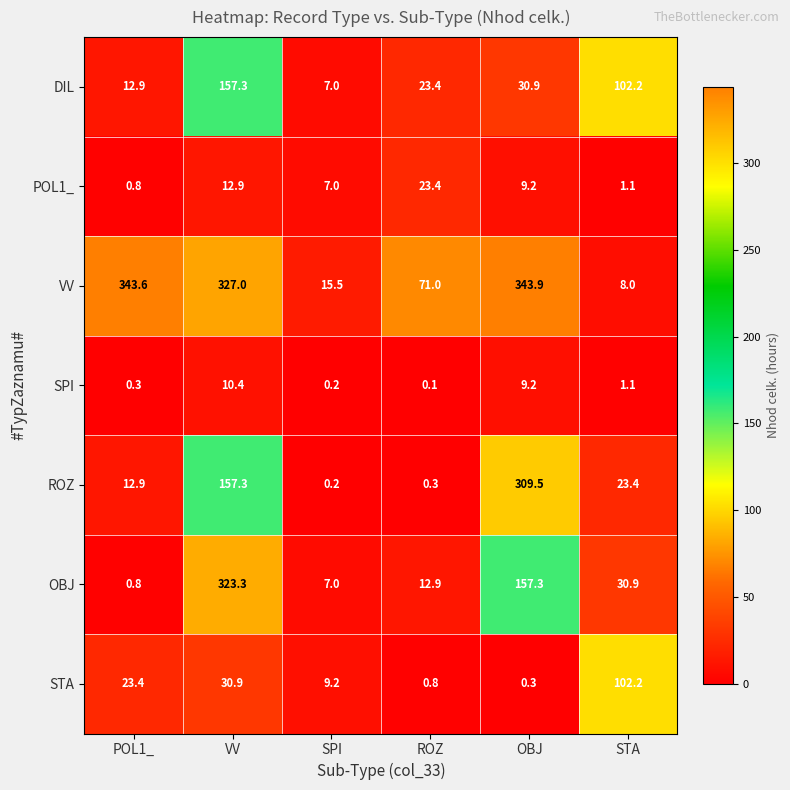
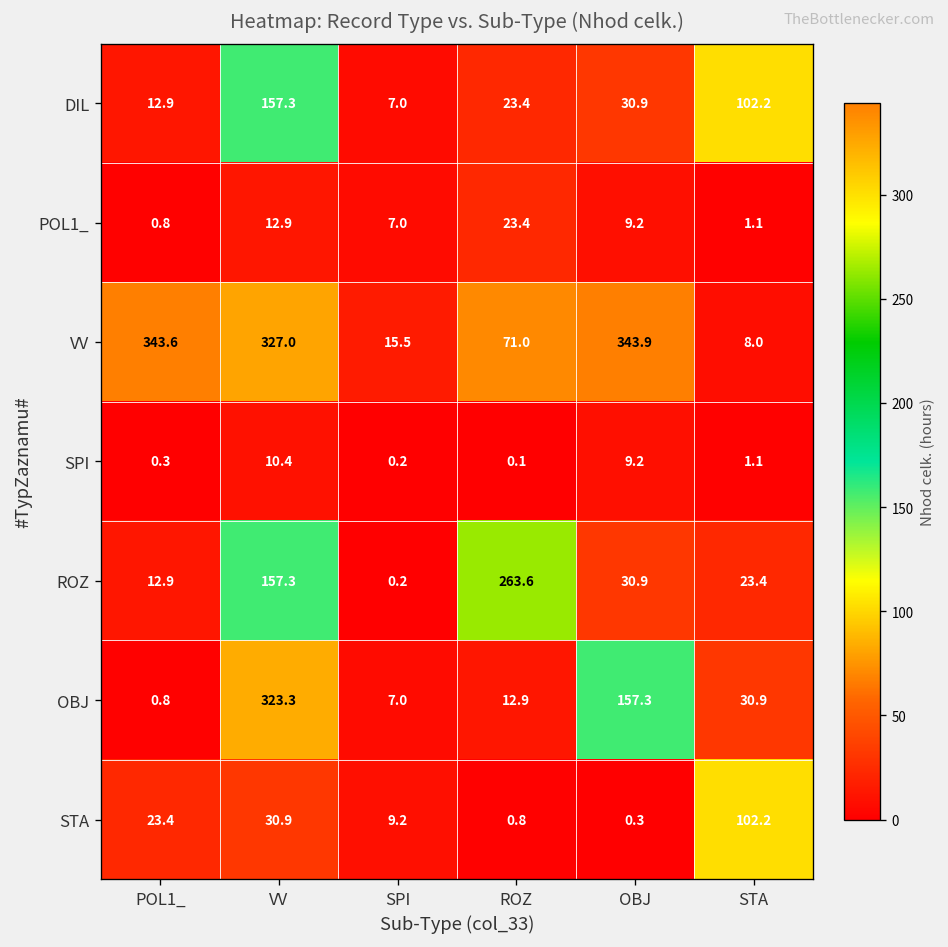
ROZ, ROZ: 0.3 -> 263.6
ROZ, OBJ: 309.5 -> 30.9
